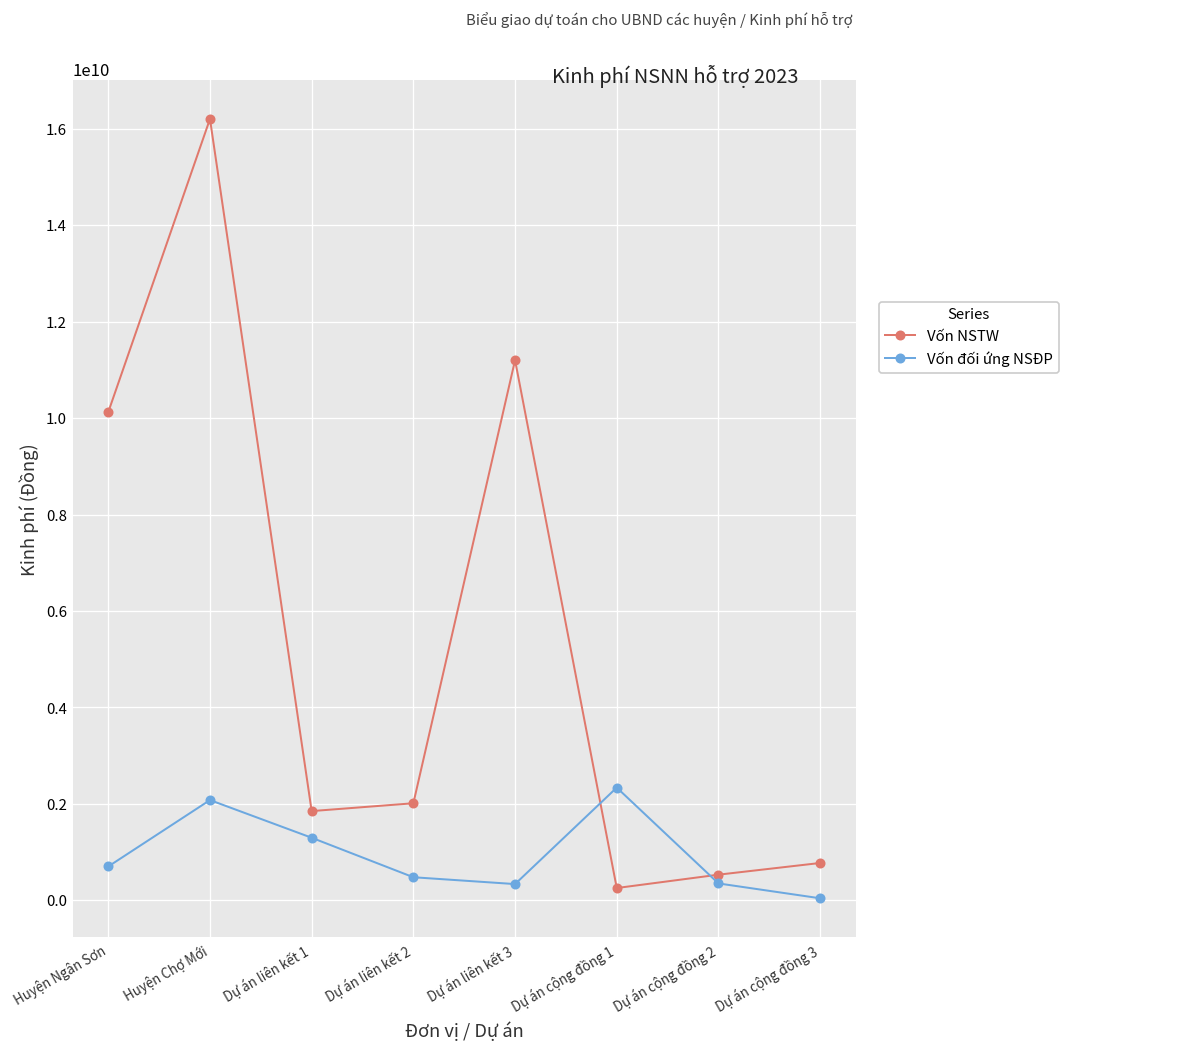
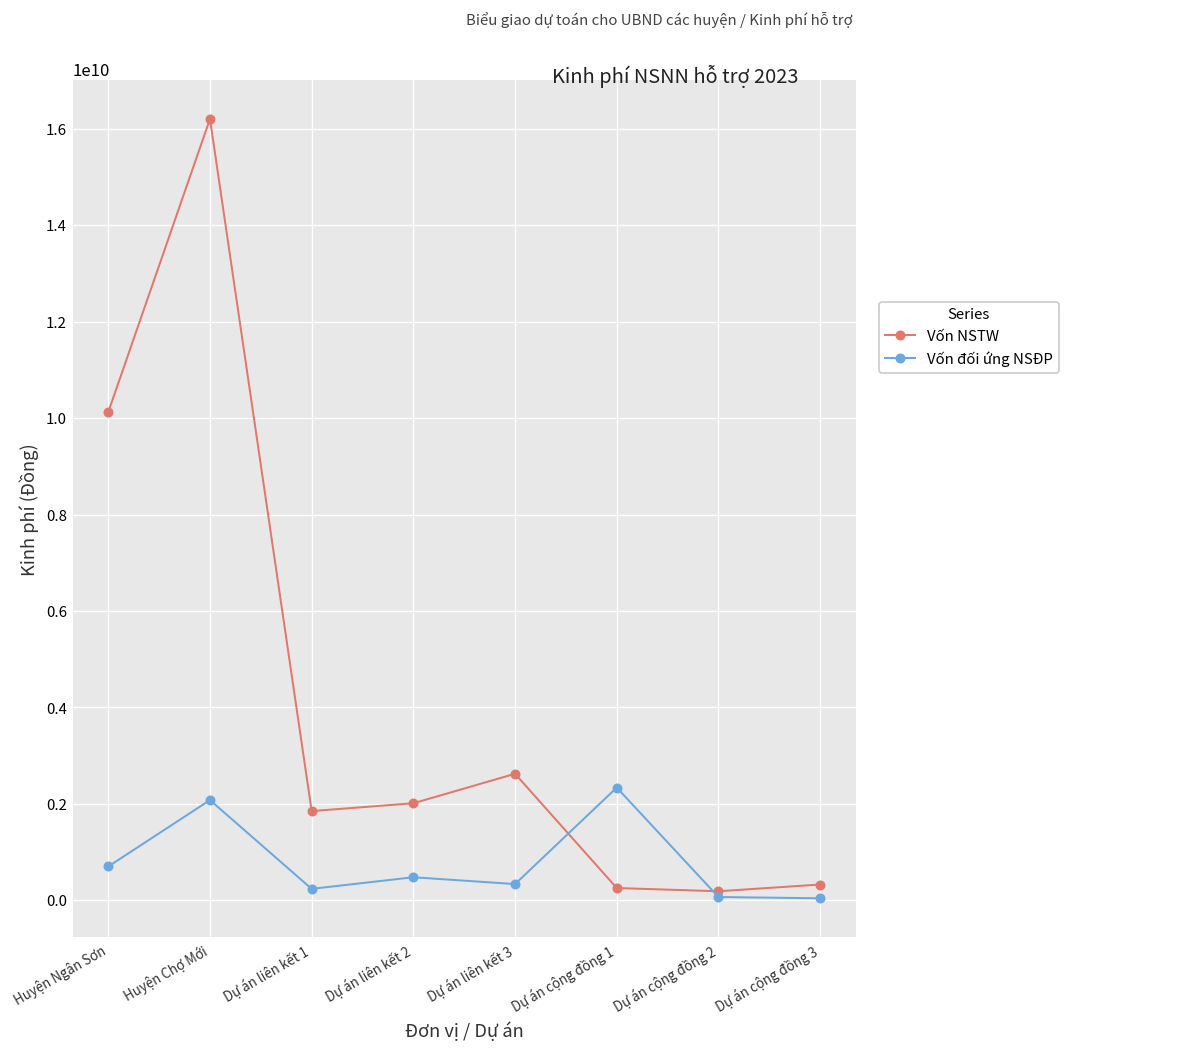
Vốn đối ứng NSĐP, Dự án liên kết 1: 1300000000 -> 200000000
Vốn NSTW, Dự án liên kết 3: 11200000000 -> 2600000000
Vốn NSTW, Dự án cộng đồng 2: 500000000 -> 200000000
Vốn đối ứng NSĐP, Dự án cộng đồng 2: 400000000 -> 100000000
Vốn NSTW, Dự án cộng đồng 3: 800000000 -> 300000000
